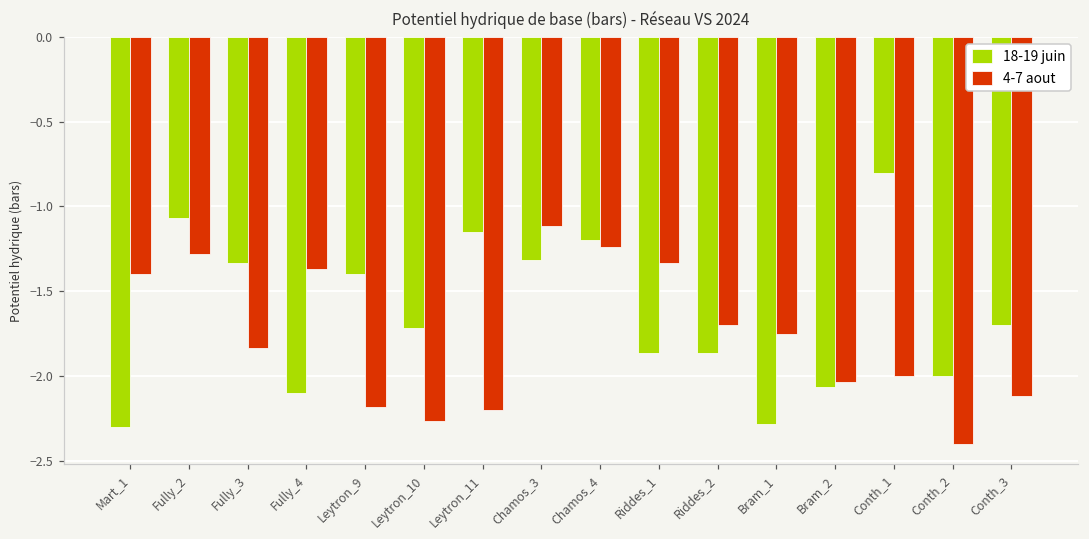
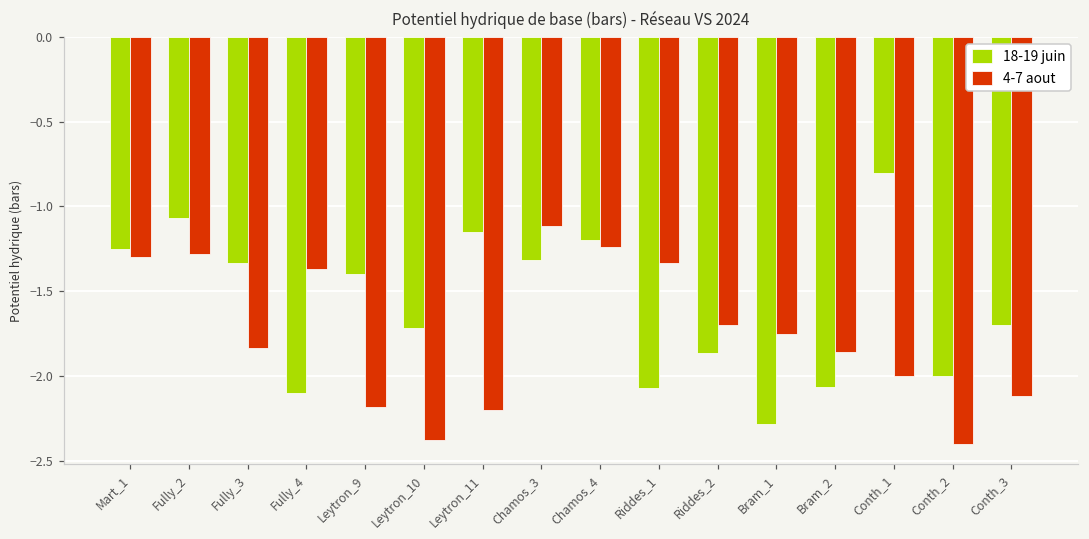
18-19 juin, Mart_1: -2.30 -> -1.25
4-7 aout, Mart_1: -1.4 -> -1.3
4-7 aout, Leytron_10: -2.27 -> -2.38
18-19 juin, Riddes_1: -1.87 -> -2.07
4-7 aout, Bram_2: -2.03 -> -1.86
